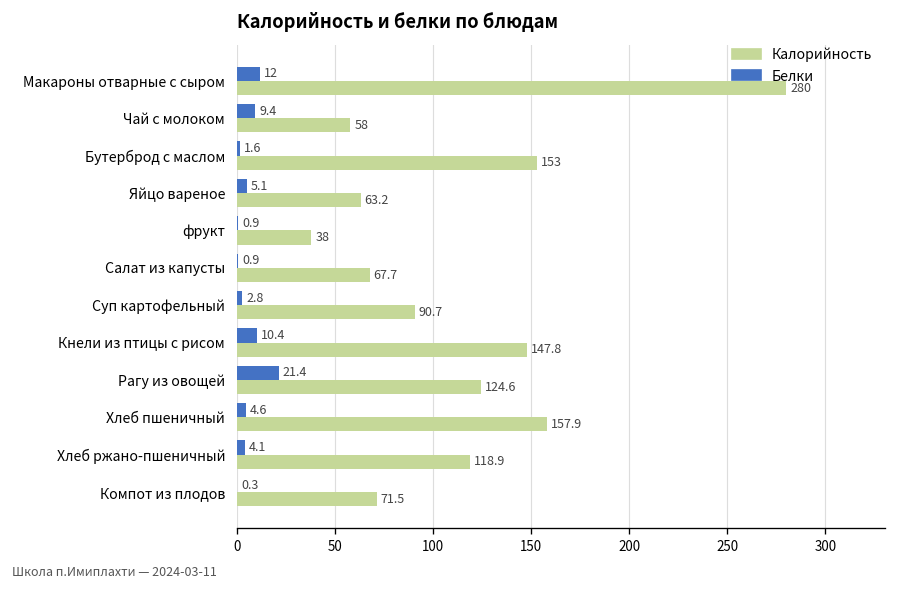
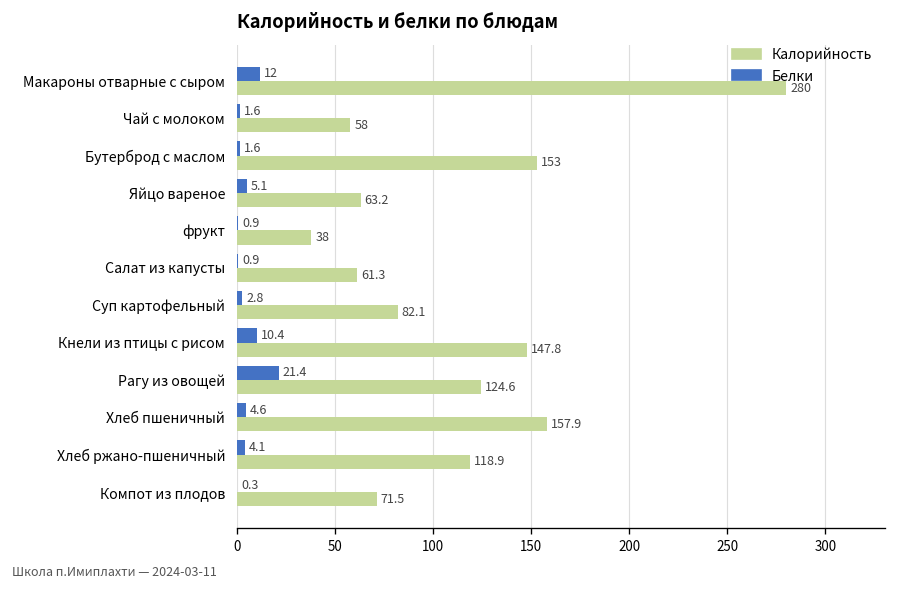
Белки, Чай с молоком: 9.4 -> 1.6
Калорийность, Салат из капусты: 67.7 -> 61.3
Калорийность, Суп картофельный: 90.7 -> 82.1
